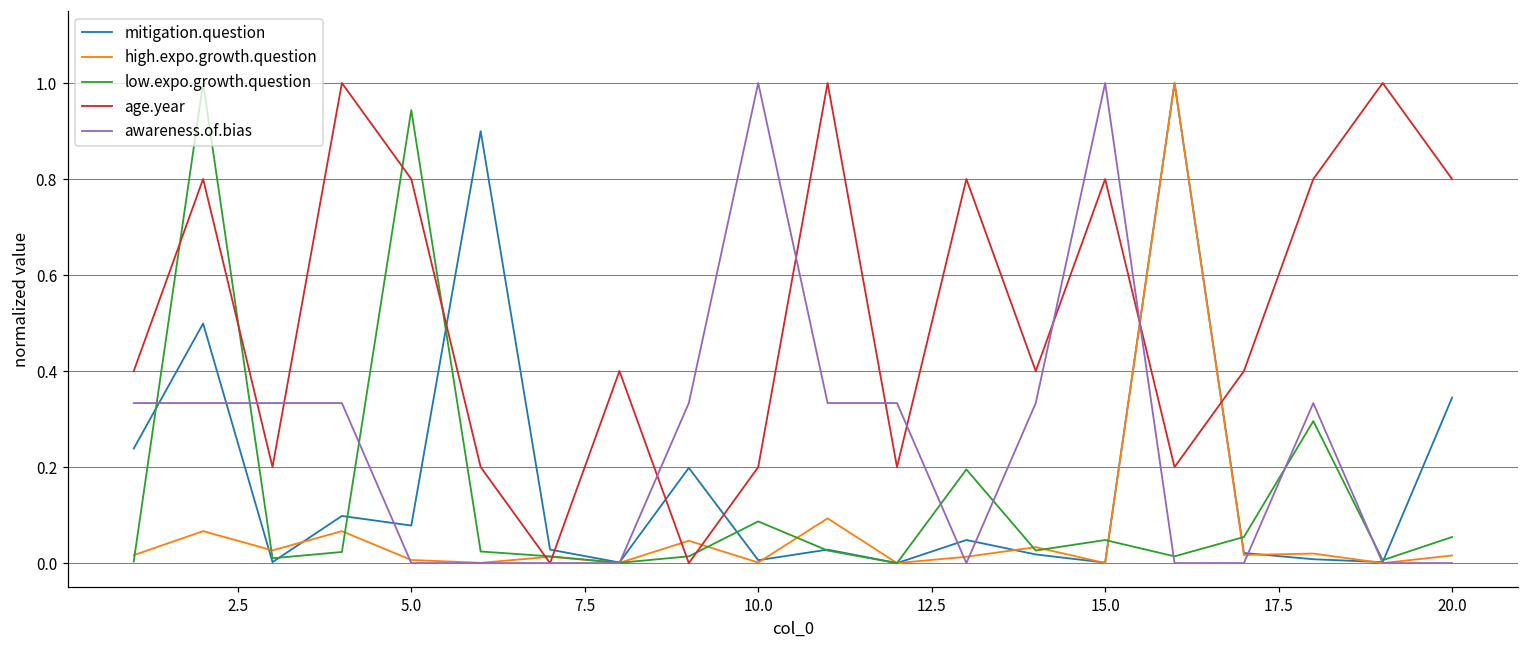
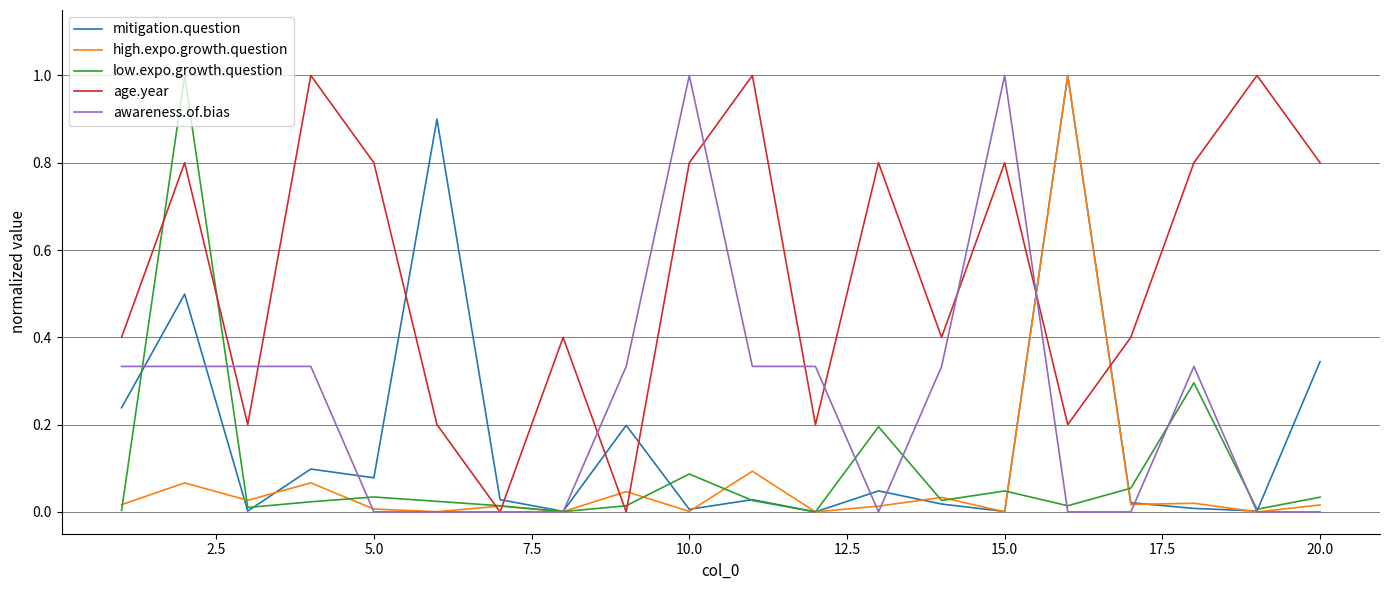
low.expo.growth.question, 5.0: 0.94 -> 0.03
age.year, 10.0: 0.20 -> 0.80
low.expo.growth.question, 20.0: 0.05 -> 0.03
